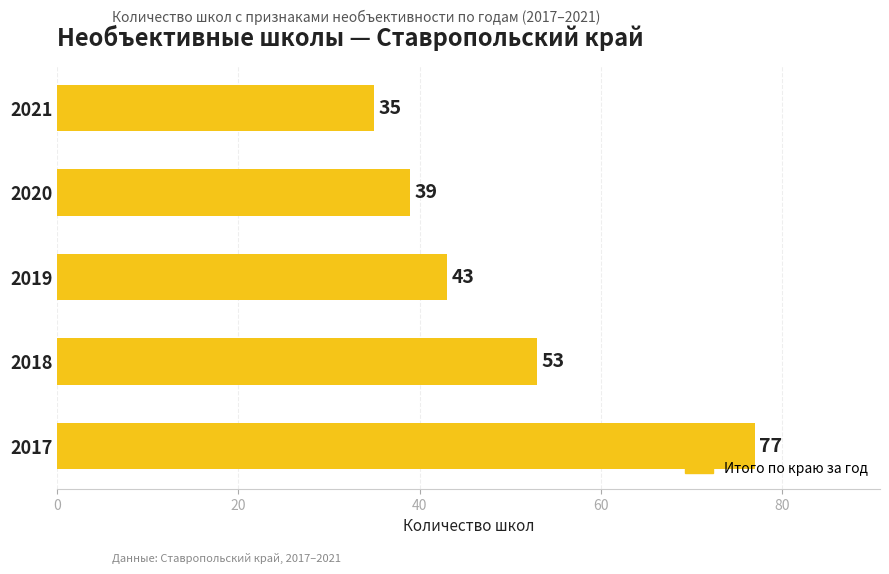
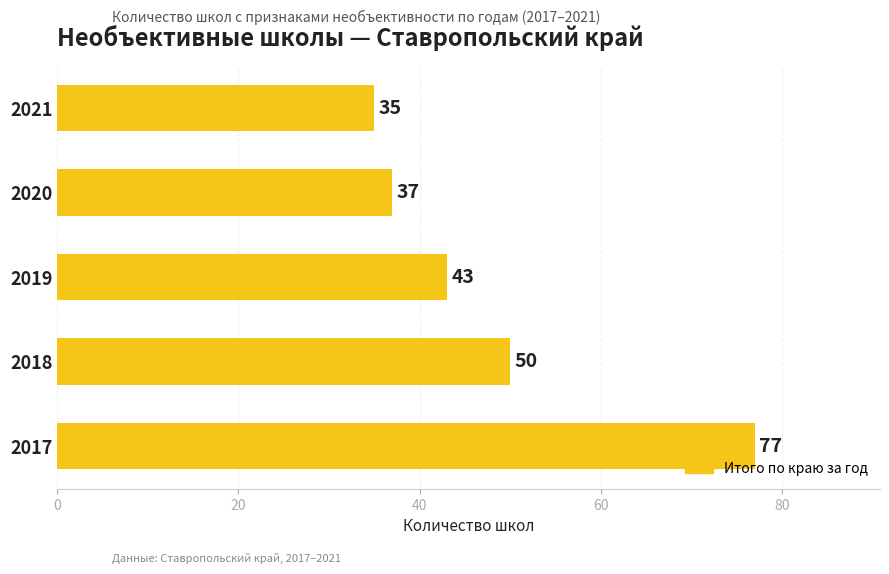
2020: 39 -> 37
2018: 53 -> 50
